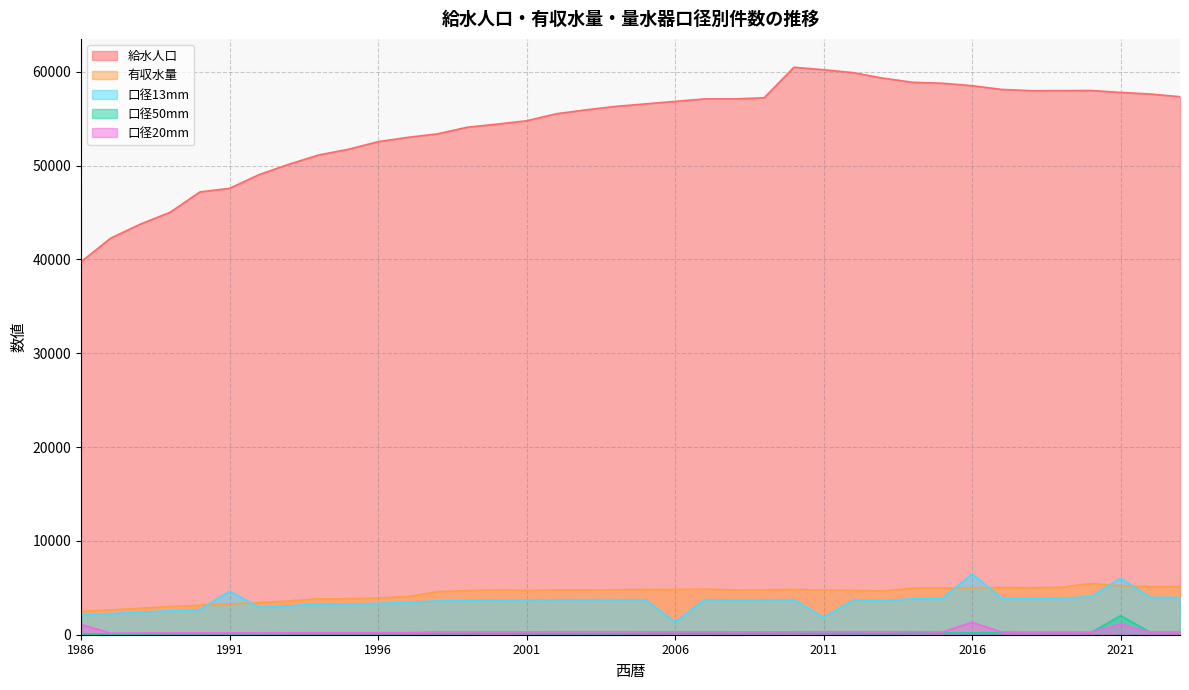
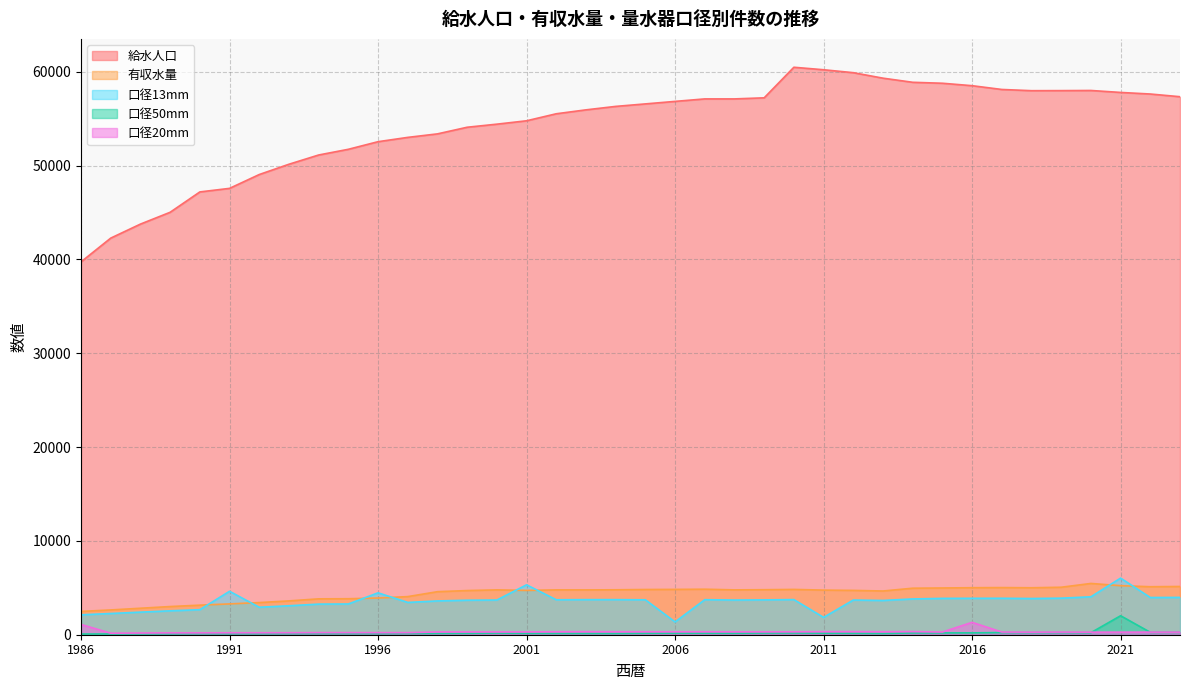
口径13mm, 1996: 3000 -> 4000
口径13mm, 2001: 4000 -> 5000
口径13mm, 2016: 6000 -> 4000
口径20mm, 2021: 1000 -> 0
